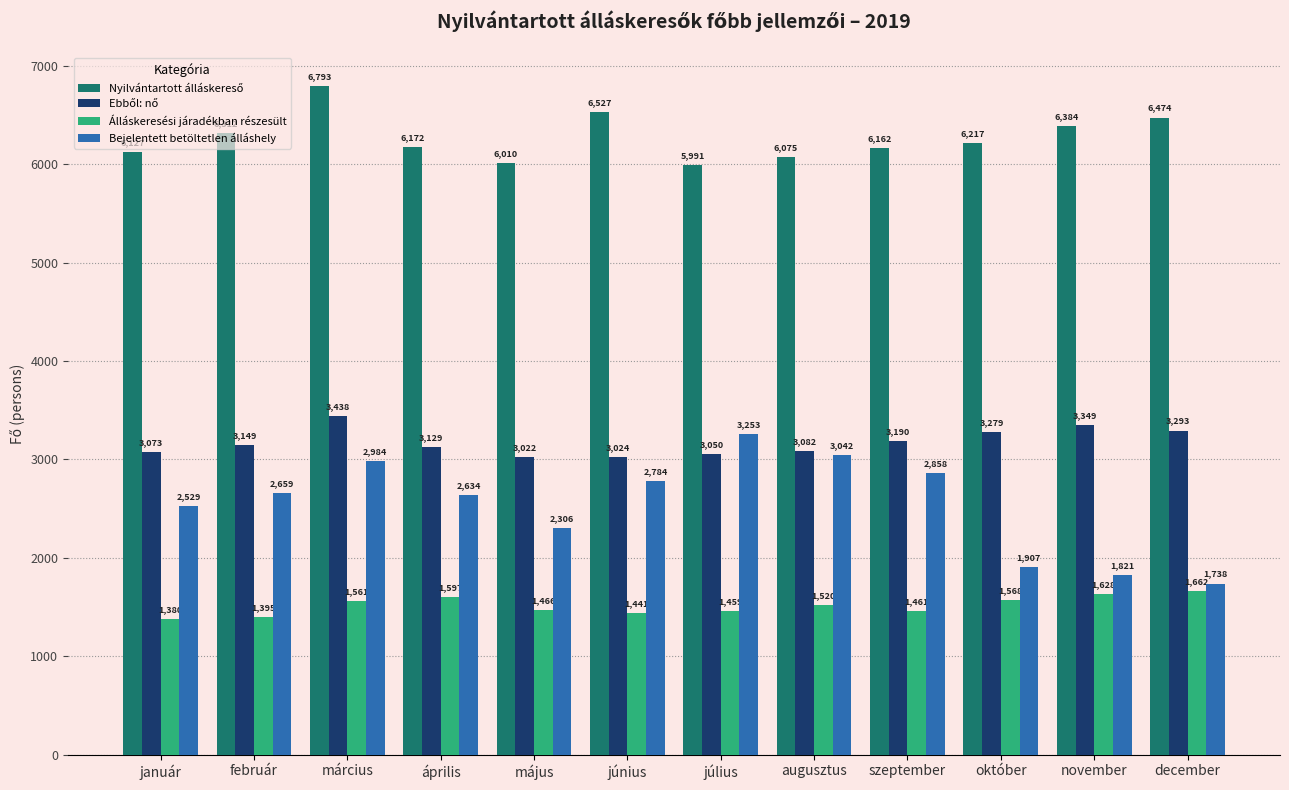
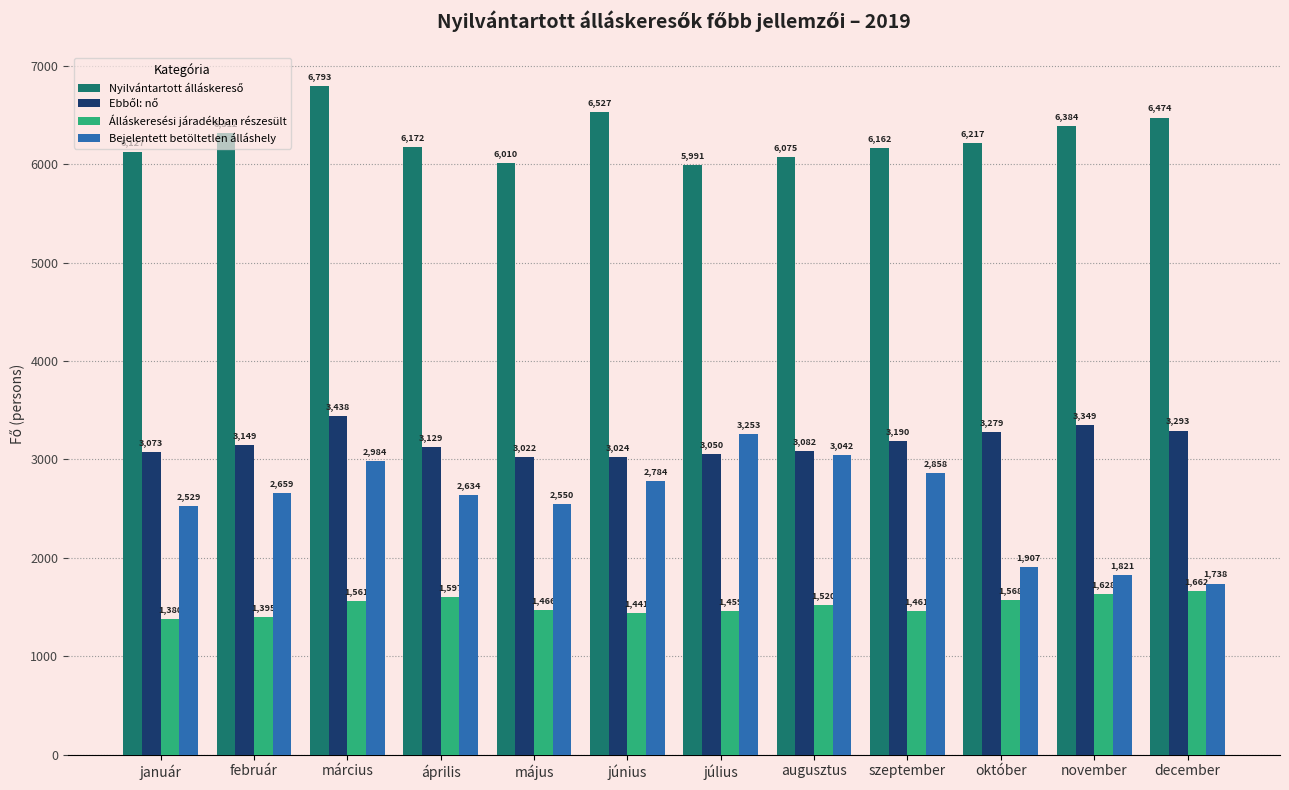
Bejelentett betöltetlen álláshely, május: 2,306 -> 2,550
